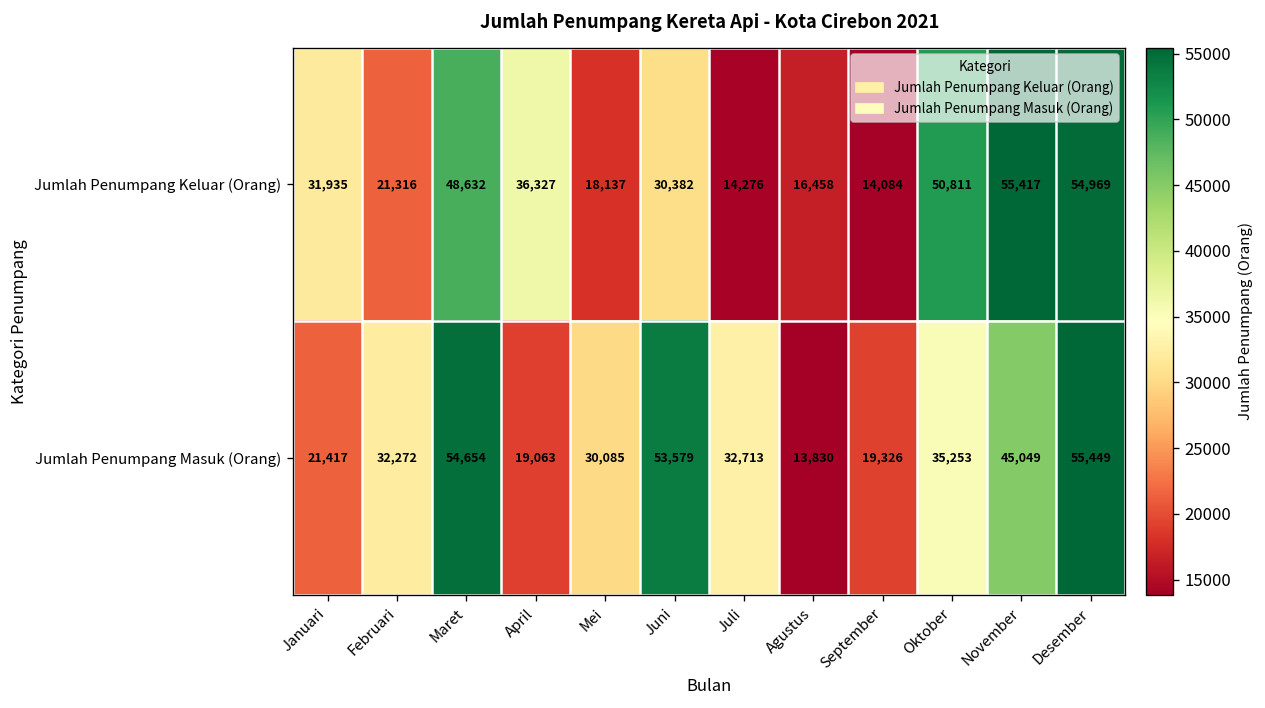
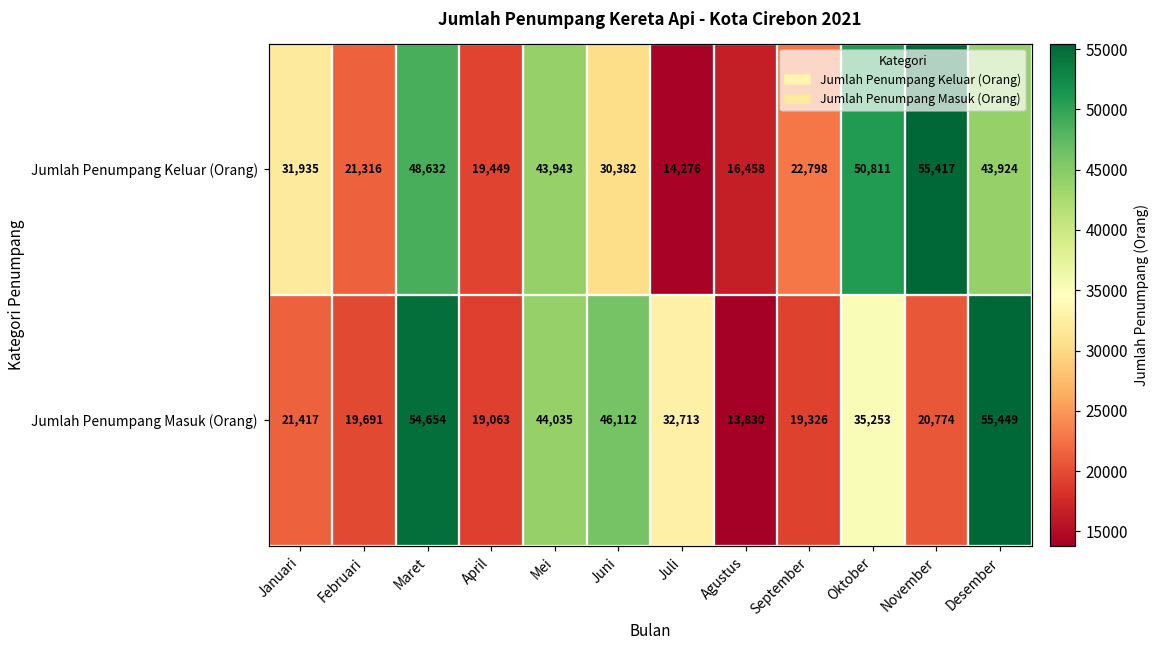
Jumlah Penumpang Keluar (Orang), April: 36,327 -> 19,449
Jumlah Penumpang Keluar (Orang), Mei: 18,137 -> 43,943
Jumlah Penumpang Keluar (Orang), September: 14,084 -> 22,798
Jumlah Penumpang Keluar (Orang), Desember: 54,969 -> 43,924
Jumlah Penumpang Masuk (Orang), Februari: 32,272 -> 19,691
Jumlah Penumpang Masuk (Orang), Mei: 30,085 -> 44,035
Jumlah Penumpang Masuk (Orang), Juni: 53,579 -> 46,112
Jumlah Penumpang Masuk (Orang), November: 45,049 -> 20,774
